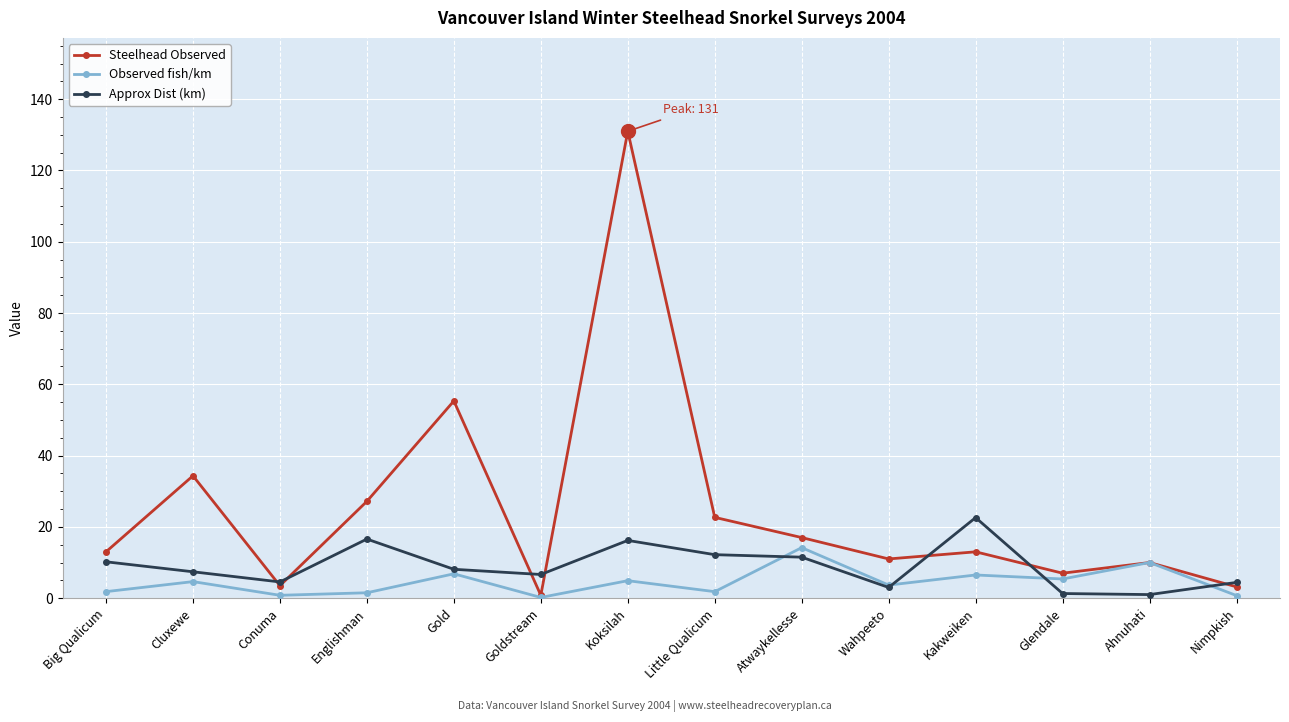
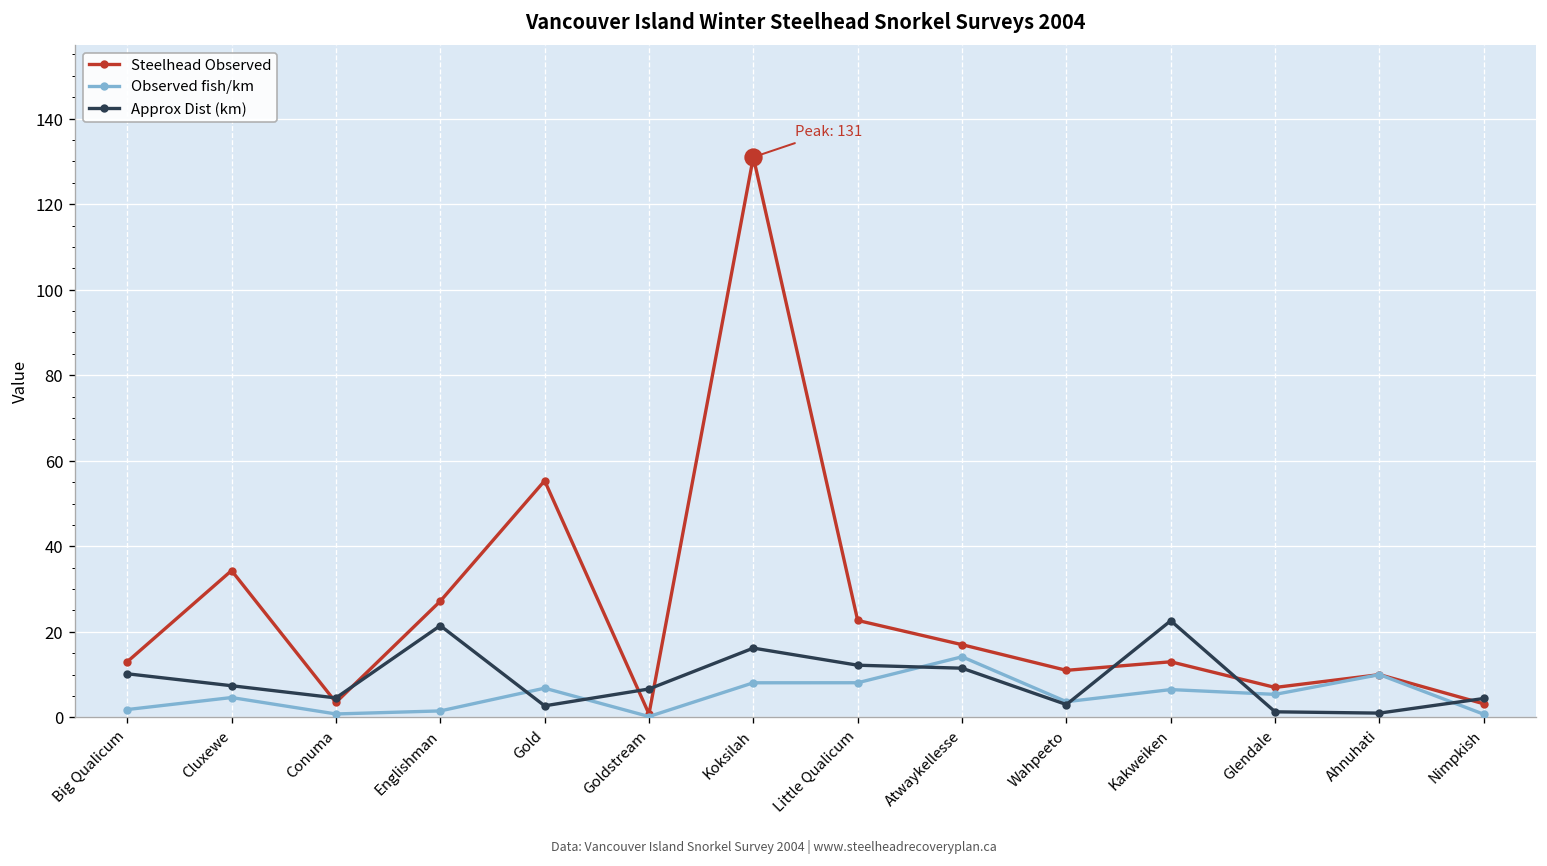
Approx Dist (km), Englishman: 17 -> 21
Approx Dist (km), Gold: 8 -> 3
Observed fish/km, Koksilah: 5 -> 8
Observed fish/km, Little Qualicum: 2 -> 8
